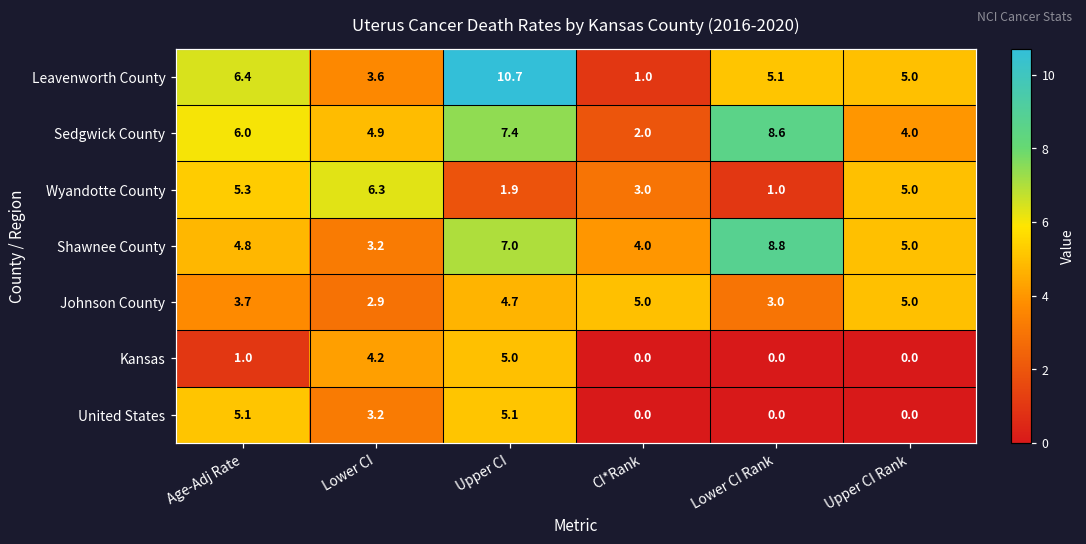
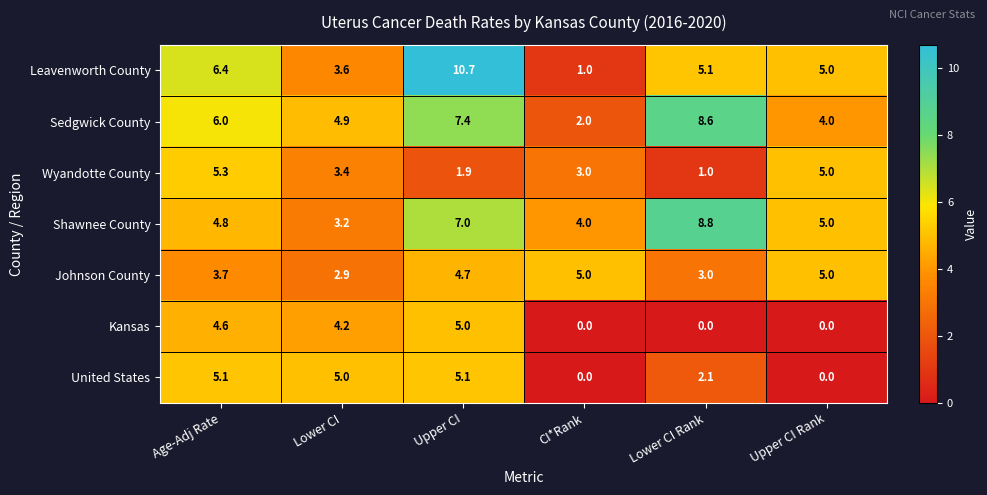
Wyandotte County, Lower CI: 6.3 -> 3.4
Kansas, Age-Adj Rate: 1.0 -> 4.6
United States, Lower CI: 3.2 -> 5.0
United States, Lower CI Rank: 0.0 -> 2.1
